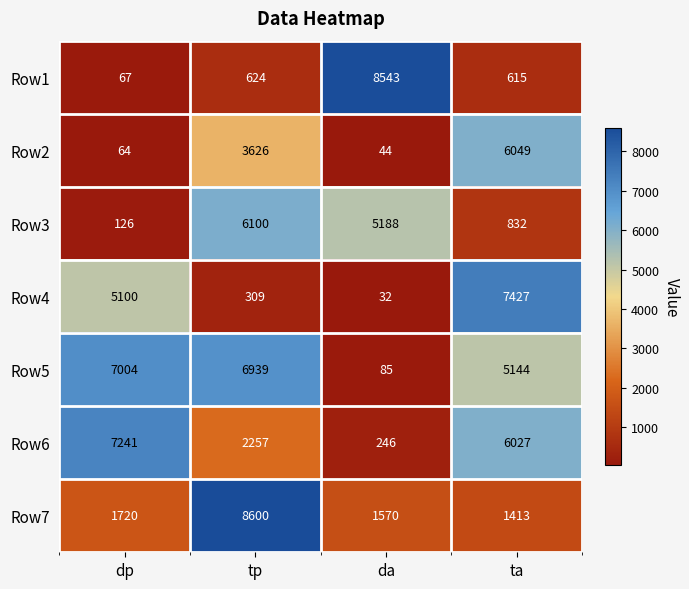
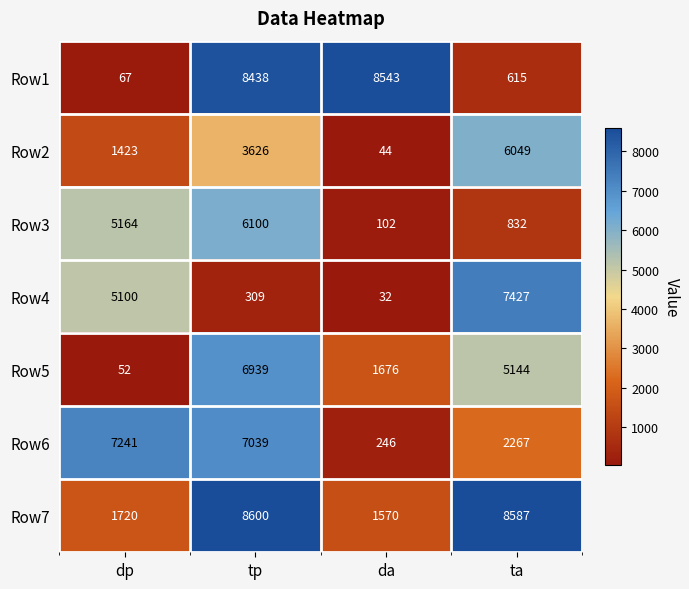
Row1, tp: 624 -> 8438
Row2, dp: 64 -> 1423
Row3, dp: 126 -> 5164
Row3, da: 5188 -> 102
Row5, dp: 7004 -> 52
Row5, da: 85 -> 1676
Row6, tp: 2257 -> 7039
Row6, ta: 6027 -> 2267
Row7, ta: 1413 -> 8587
